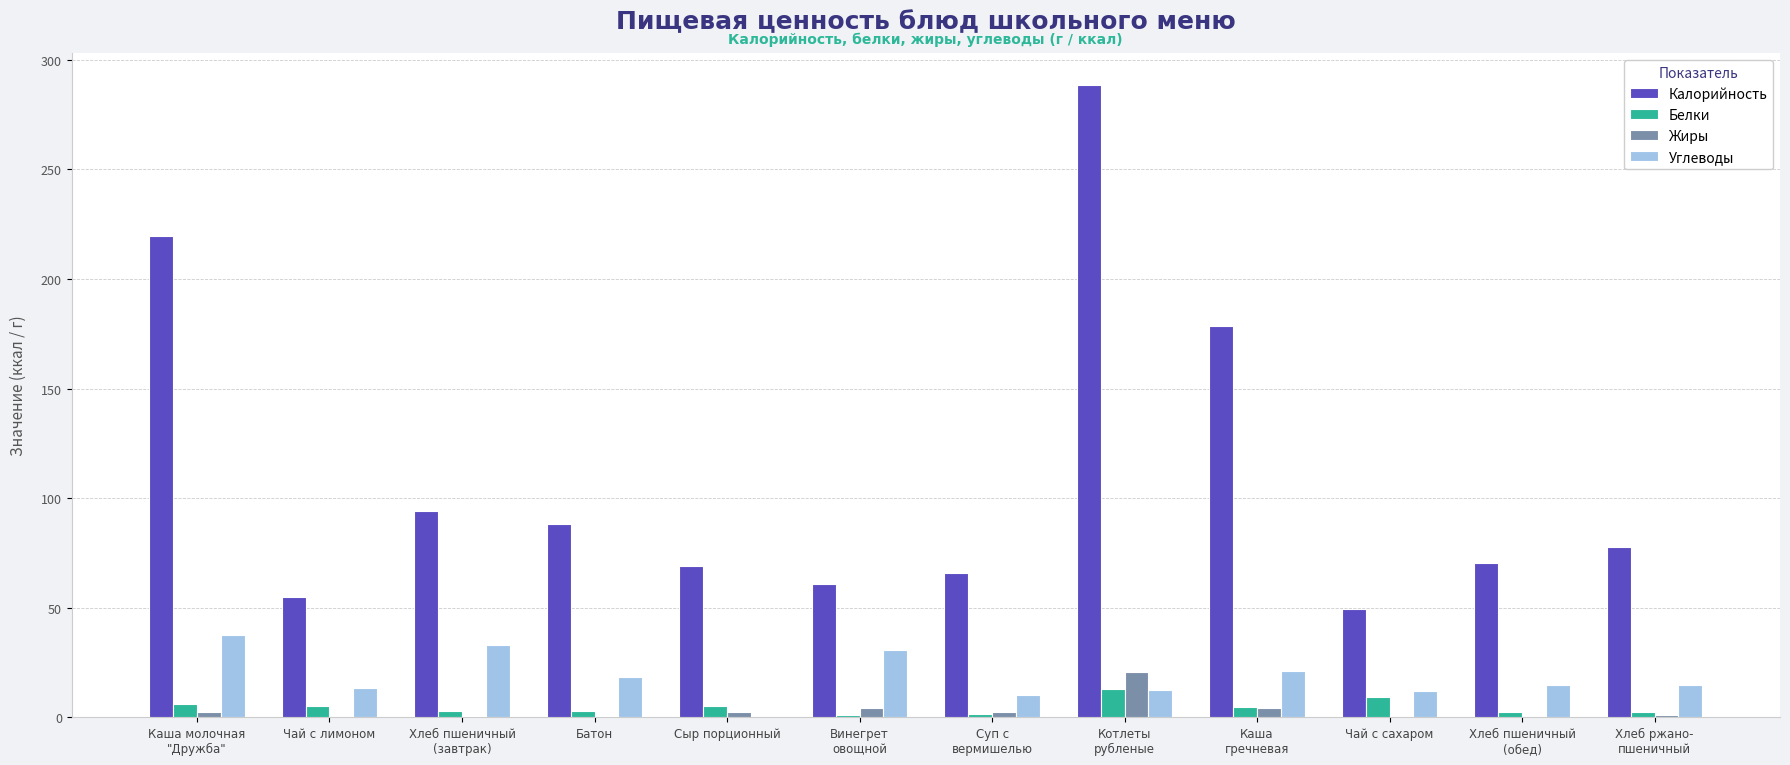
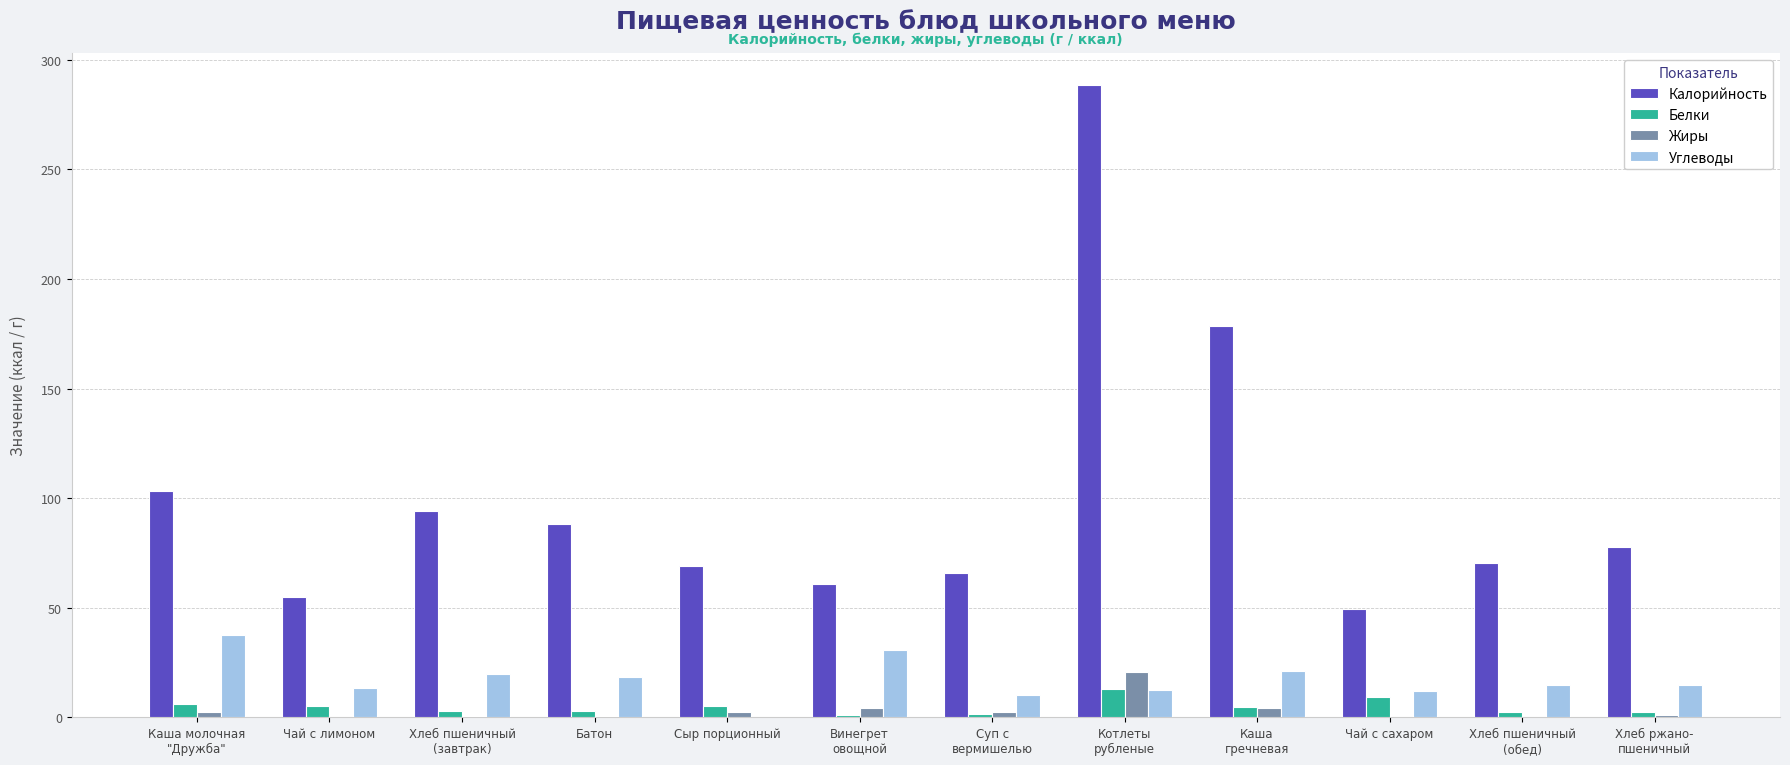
Калорийность, Каша молочная "Дружба": 219 -> 103
Углеводы, Хлеб пшеничный (завтрак): 33 -> 20
